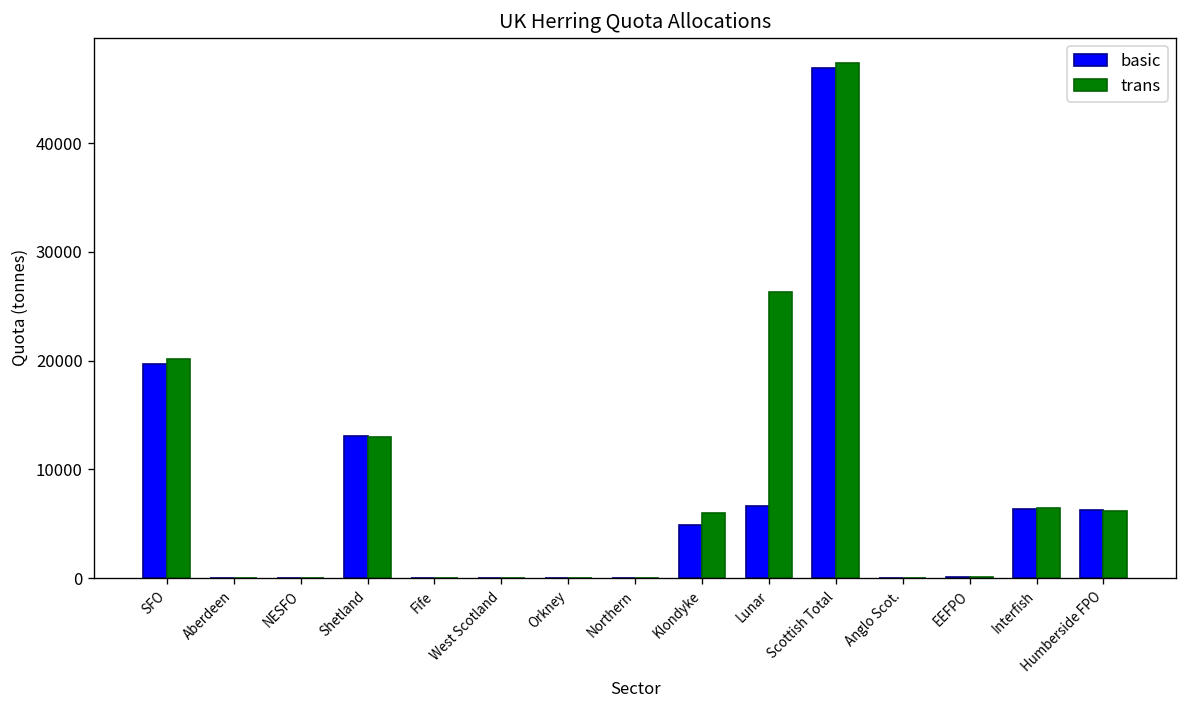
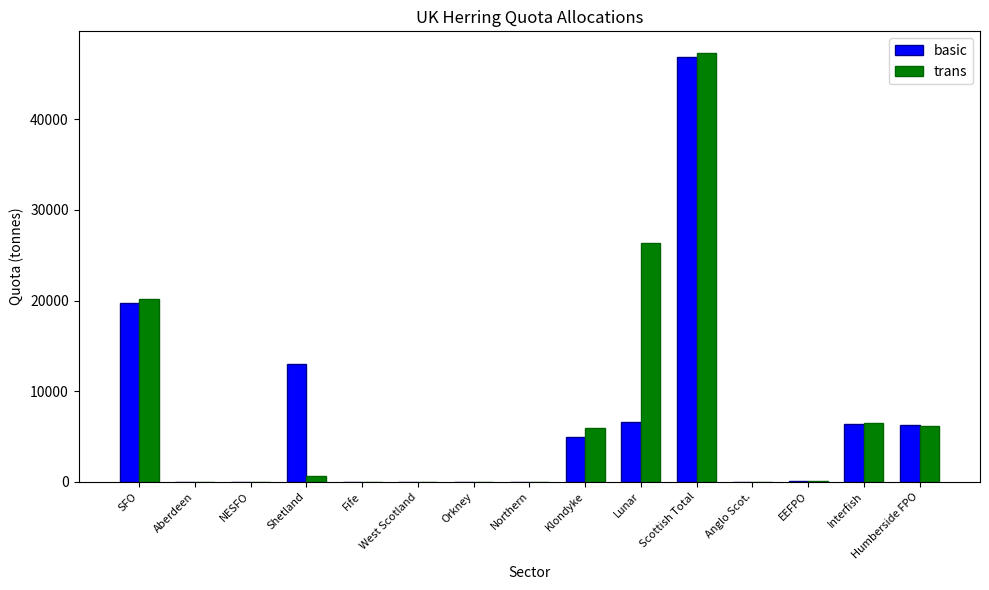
trans, Shetland: 13000 -> 1000
